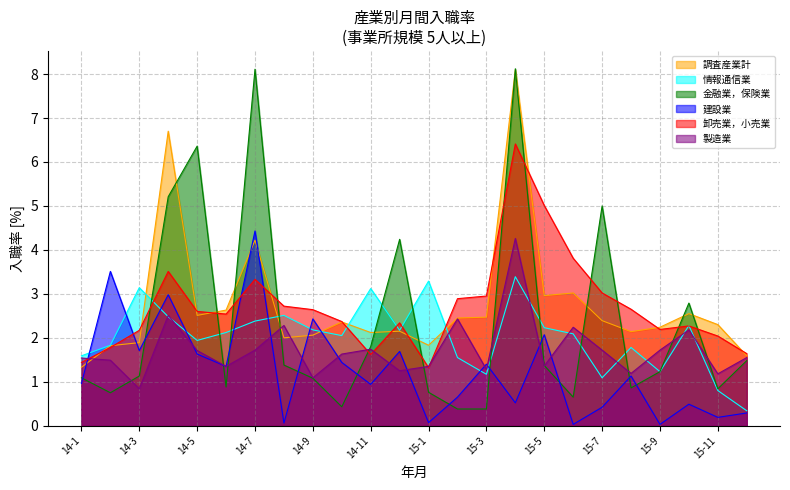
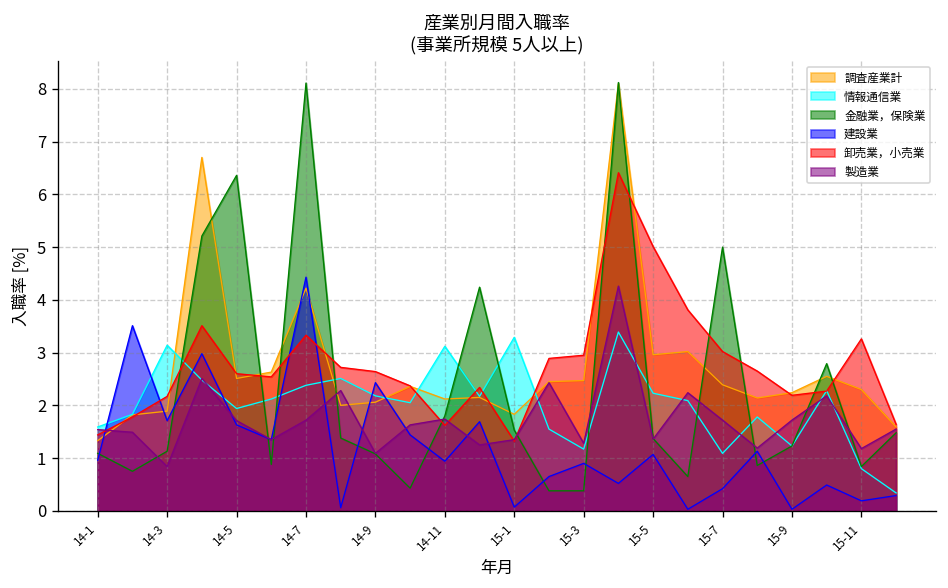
金融業，保険業, 15-1: 0.8 -> 1.5
建設業, 15-3: 1.4 -> 0.9
建設業, 15-5: 2.1 -> 1.1
卸売業，小売業, 15-11: 2.0 -> 3.3
